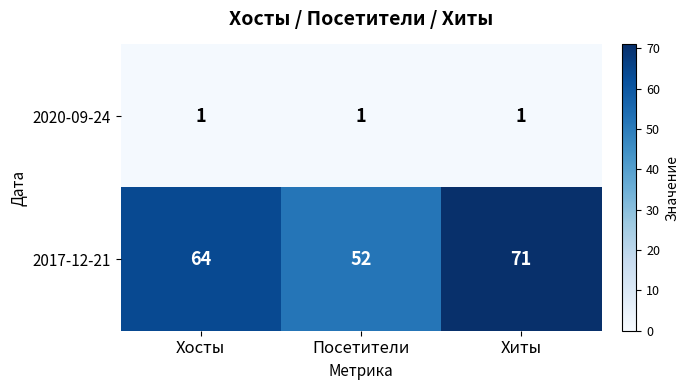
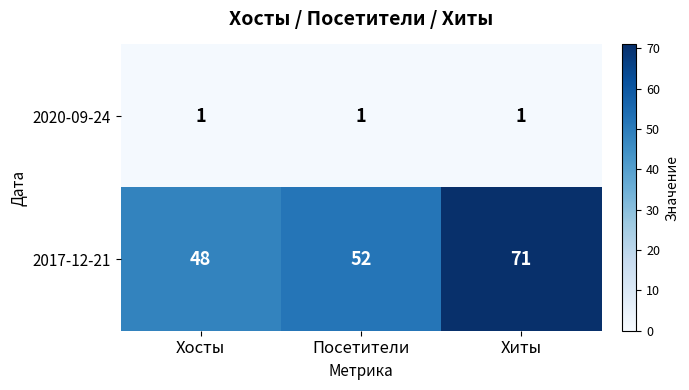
2017-12-21, Хосты: 64 -> 48
